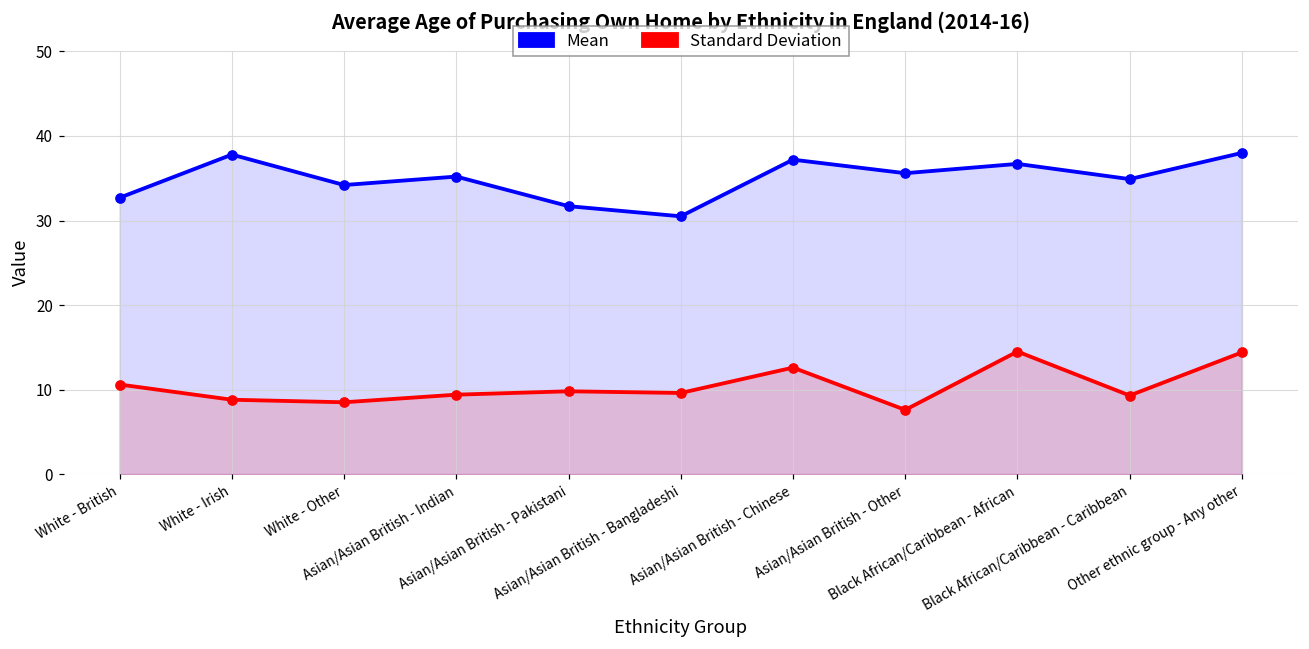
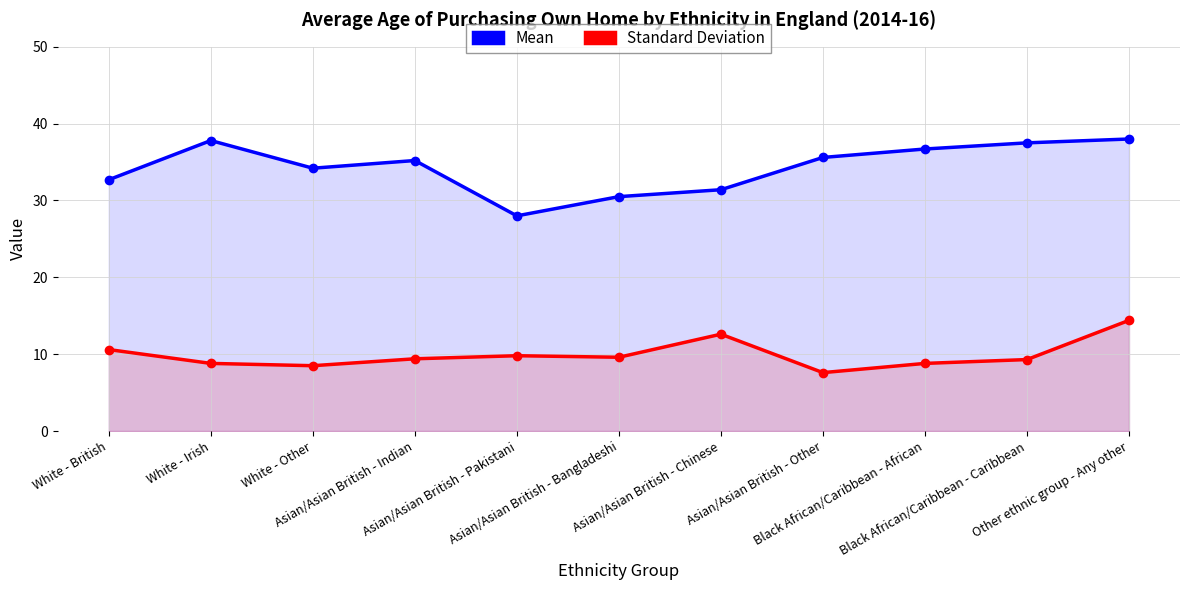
Mean, Asian/Asian British - Pakistani: 32 -> 28
Mean, Asian/Asian British - Chinese: 37 -> 31
Standard Deviation, Black African/Caribbean - African: 15 -> 9
Mean, Black African/Caribbean - Caribbean: 35 -> 38
